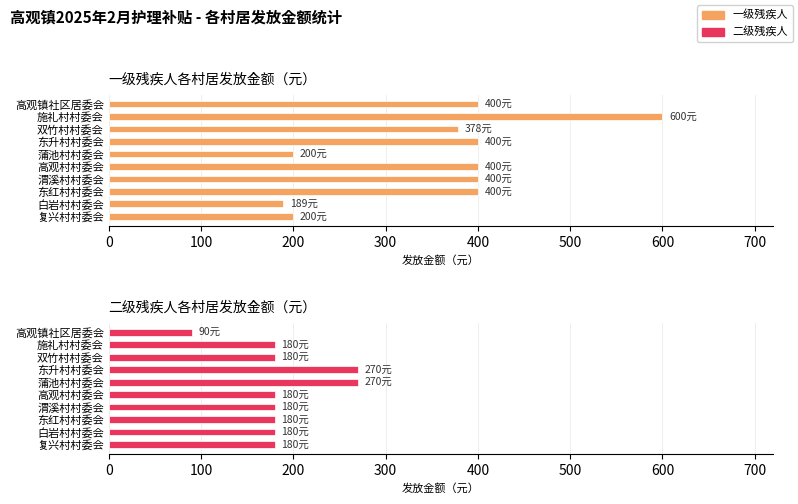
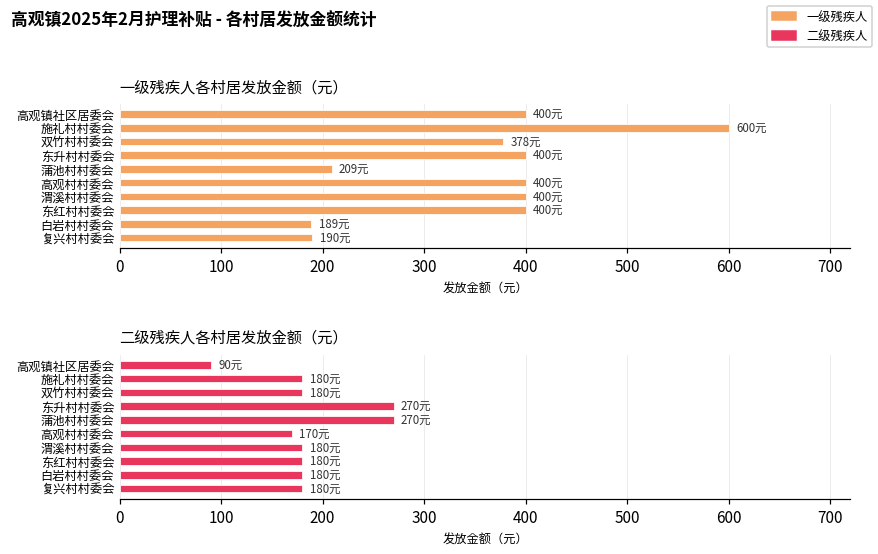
一级残疾人各村居发放金额（元）, 蒲池村村委会: 200元 -> 209元
一级残疾人各村居发放金额（元）, 复兴村村委会: 200元 -> 190元
二级残疾人各村居发放金额（元）, 高观村村委会: 180元 -> 170元
